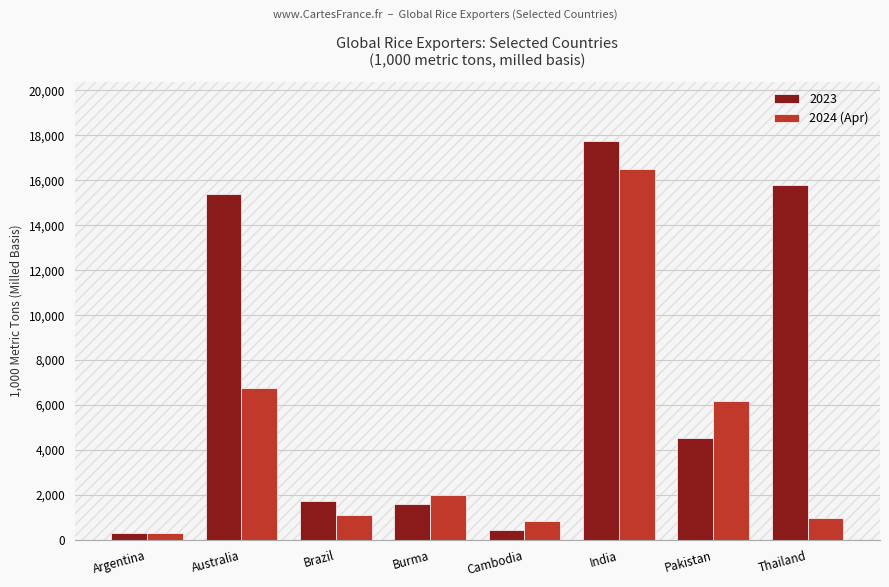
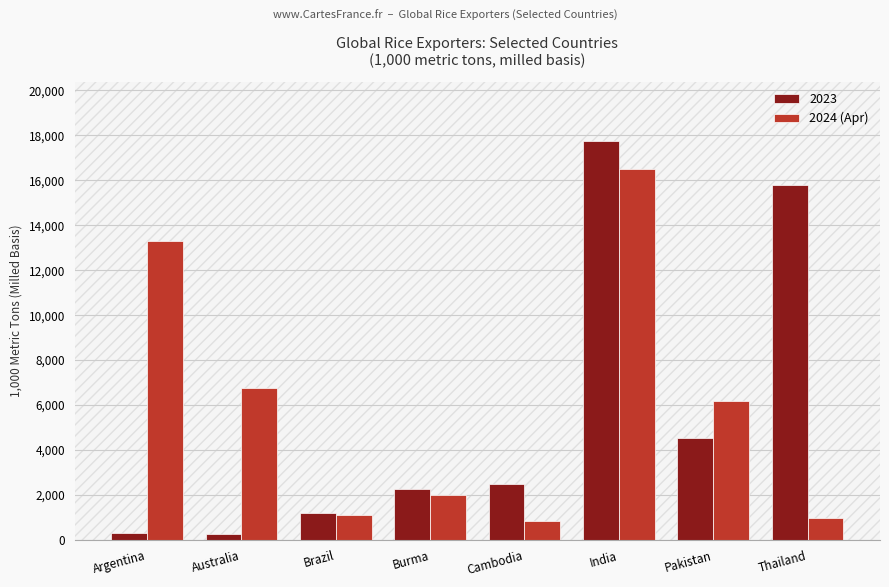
2024 (Apr), Argentina: 300 -> 13,300
2023, Australia: 15,400 -> 200
2023, Brazil: 1,700 -> 1,200
2023, Burma: 1,600 -> 2,300
2023, Cambodia: 400 -> 2,500
